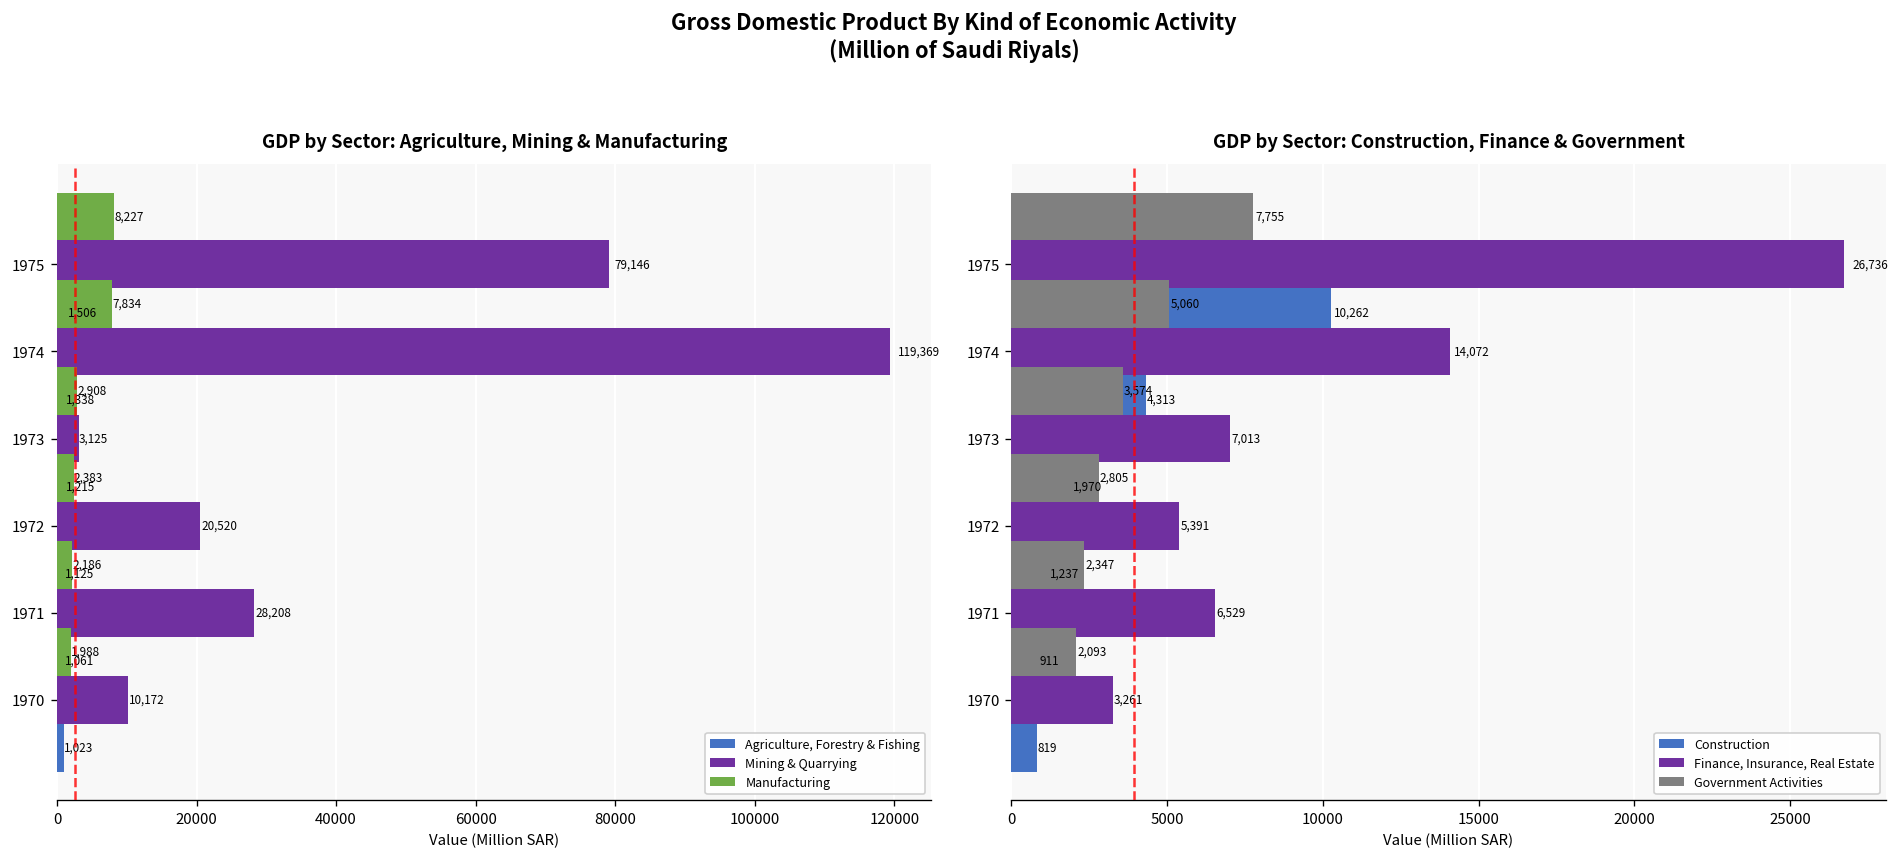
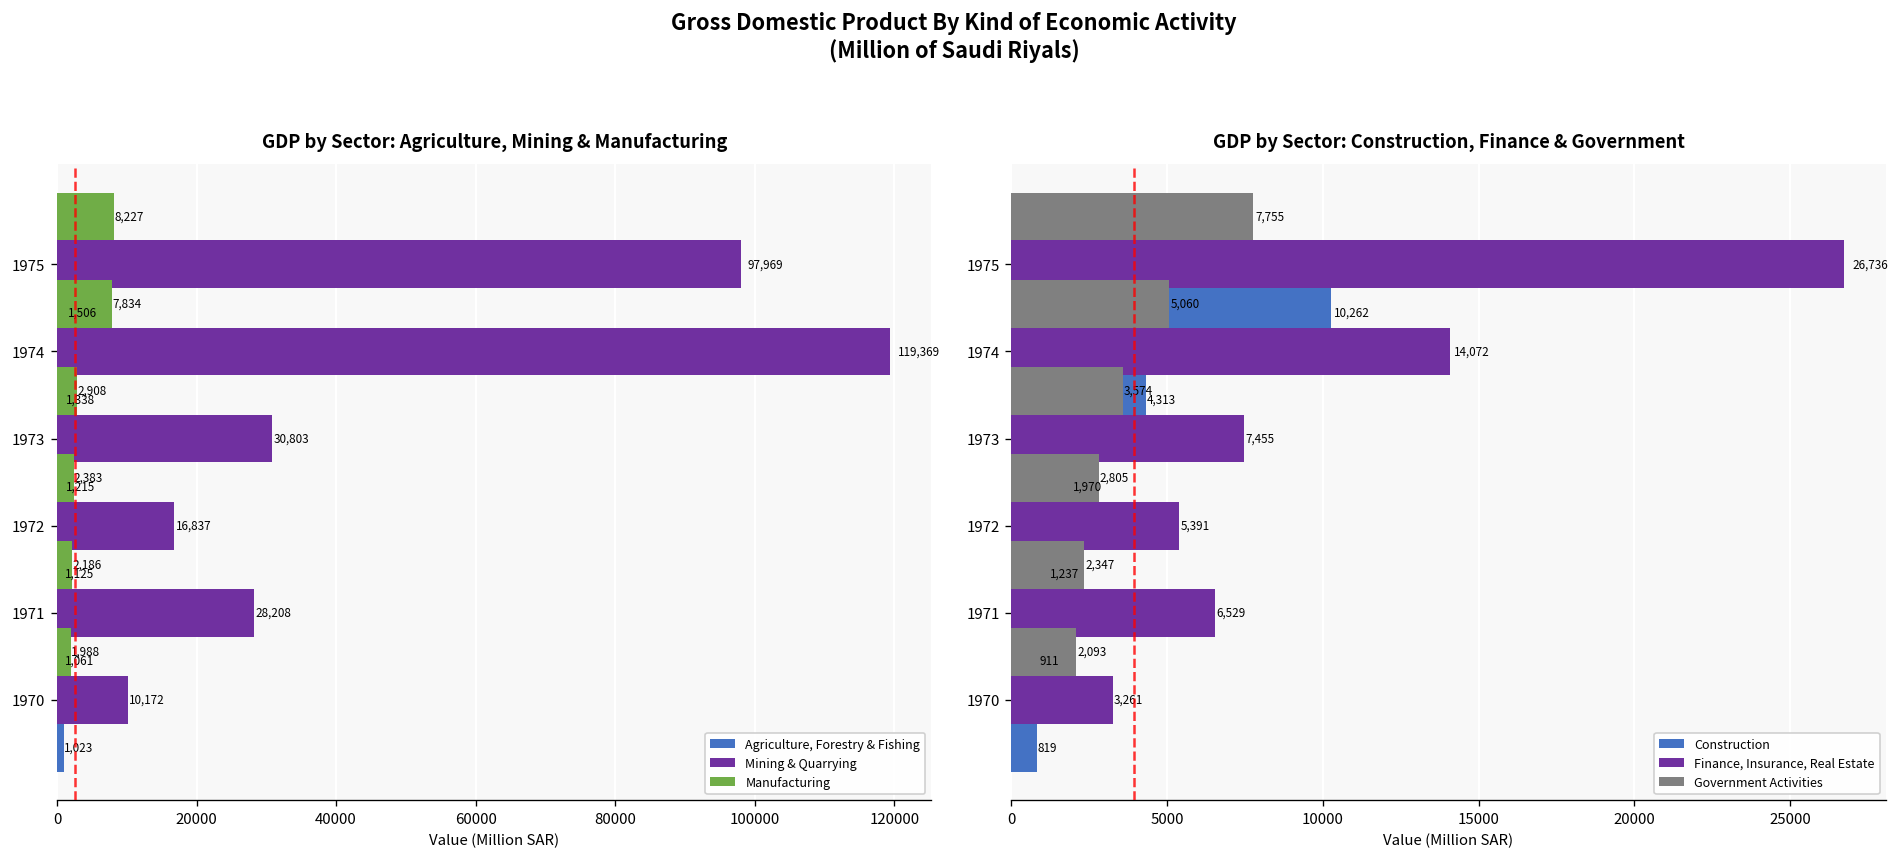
GDP by Sector: Agriculture, Mining & Manufacturing, Mining & Quarrying, 1975: 79,146 -> 97,969
GDP by Sector: Agriculture, Mining & Manufacturing, Mining & Quarrying, 1973: 3,125 -> 30,803
GDP by Sector: Agriculture, Mining & Manufacturing, Mining & Quarrying, 1972: 20,520 -> 16,837
GDP by Sector: Construction, Finance & Government, Finance, Insurance, Real Estate, 1973: 7,013 -> 7,455
